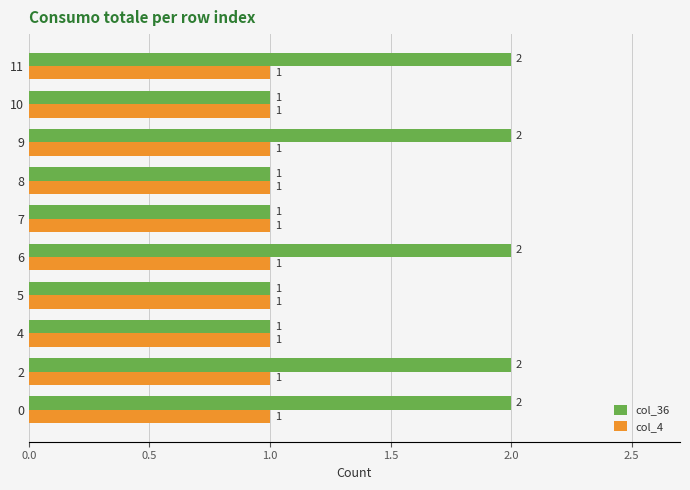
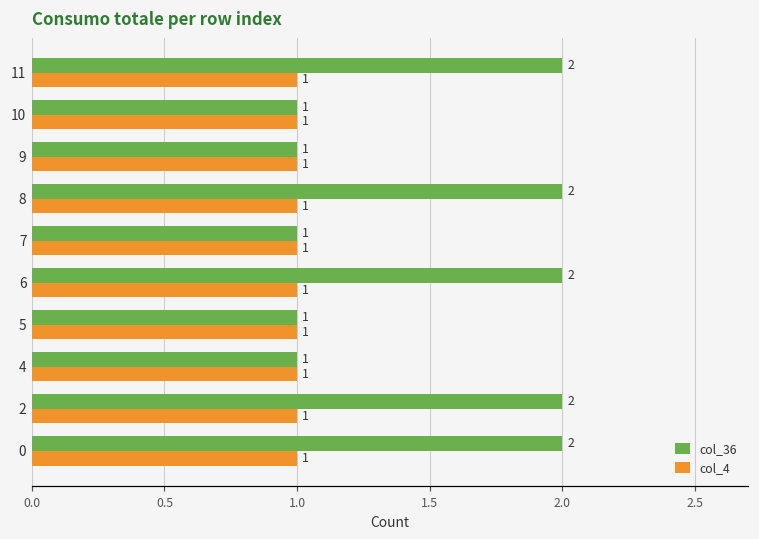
col_36, 9: 2 -> 1
col_36, 8: 1 -> 2
